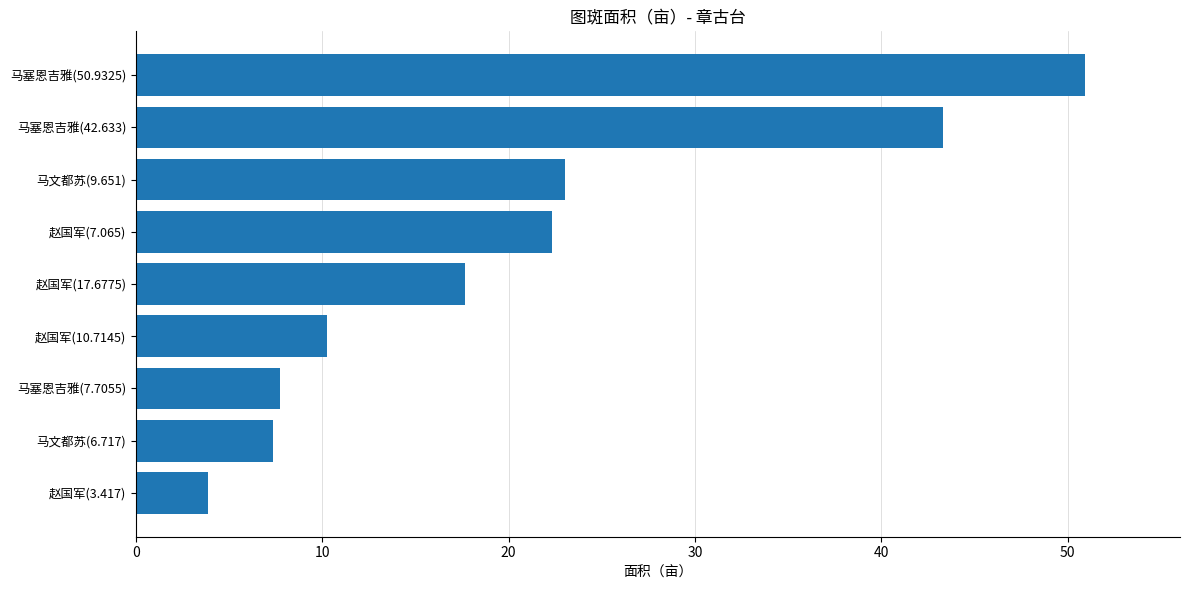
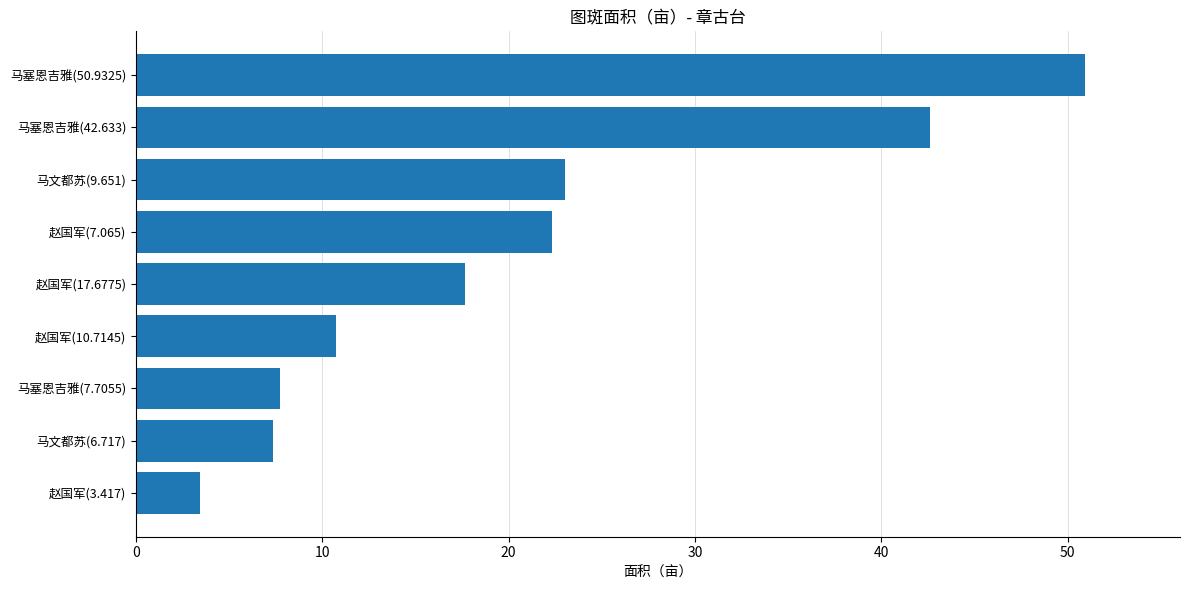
马塞恩吉雅(42.633): 43.3 -> 42.6
赵国军(10.7145): 10.3 -> 10.7
赵国军(3.417): 3.9 -> 3.4
